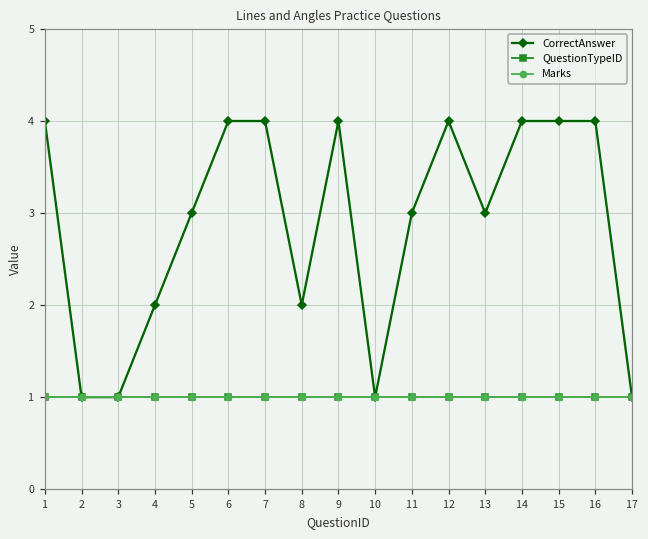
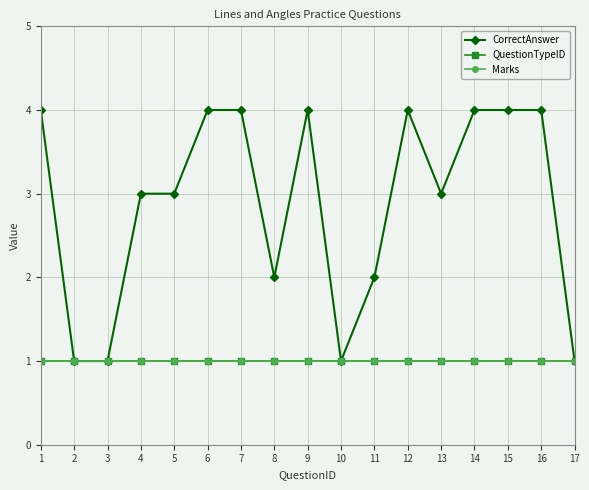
CorrectAnswer, 4: 2 -> 3
CorrectAnswer, 11: 3 -> 2
